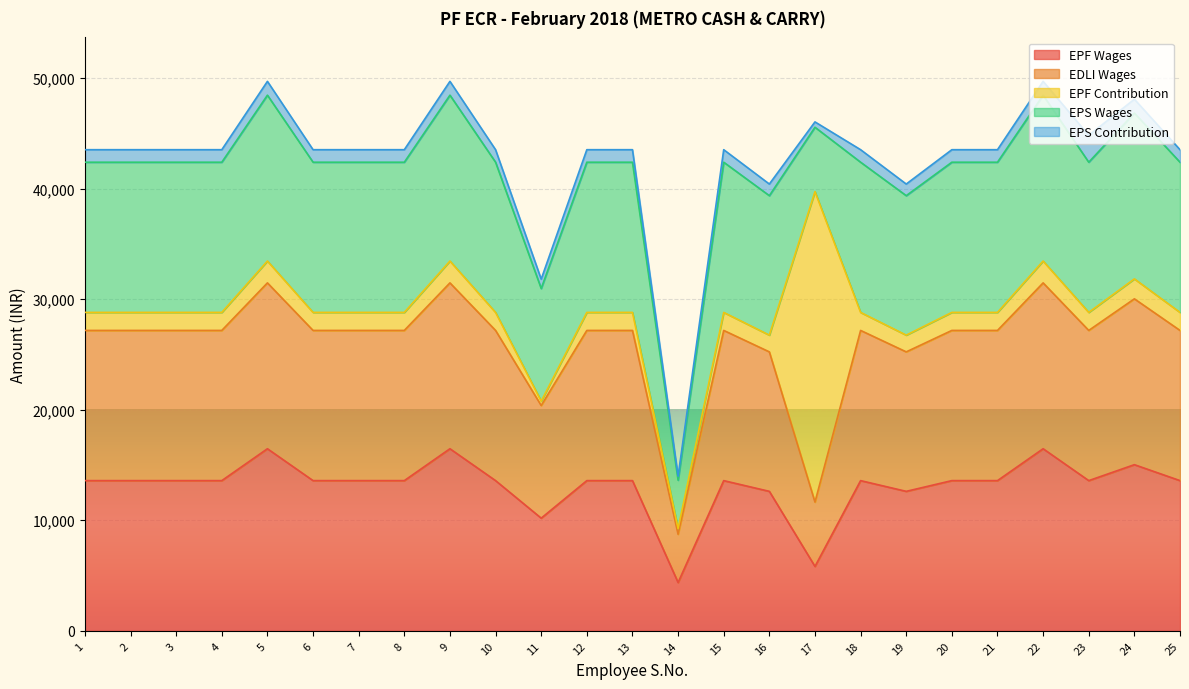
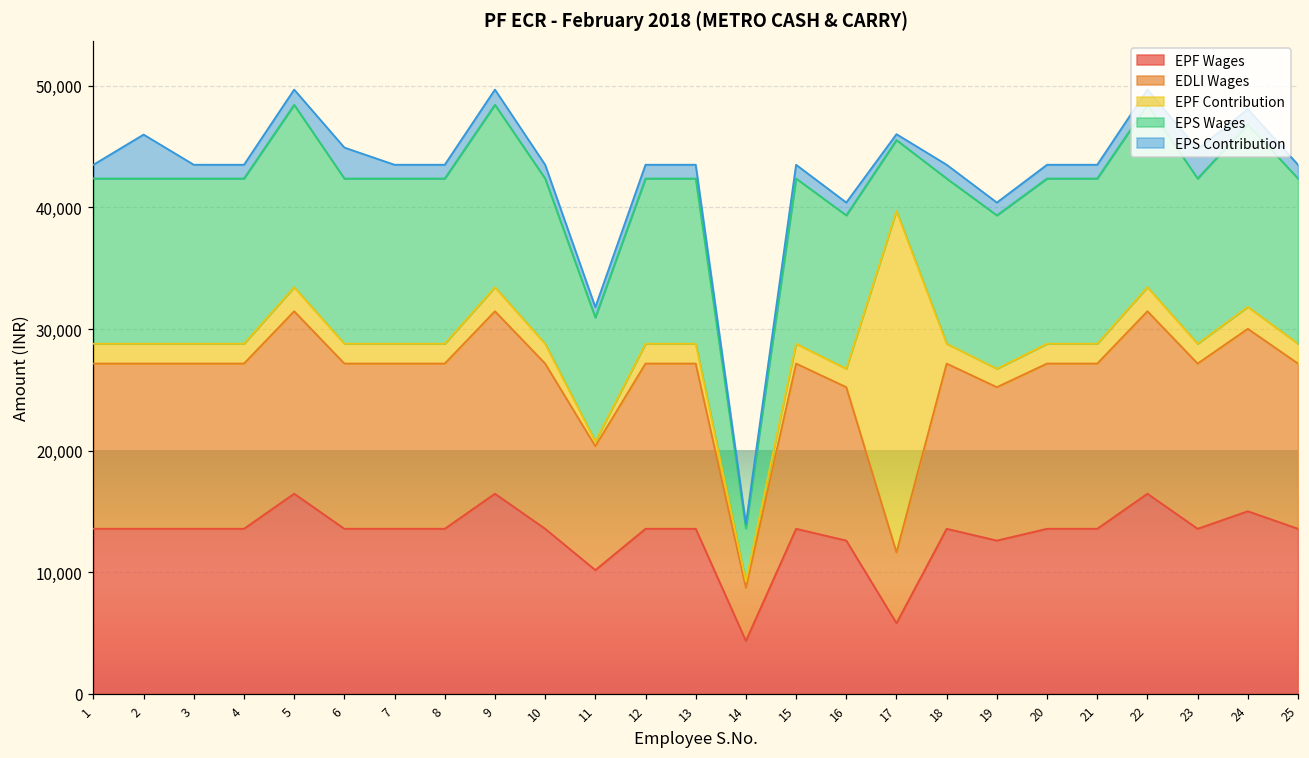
EPS Contribution, 2: 1,100 -> 3,600
EPS Contribution, 6: 1,100 -> 2,500
